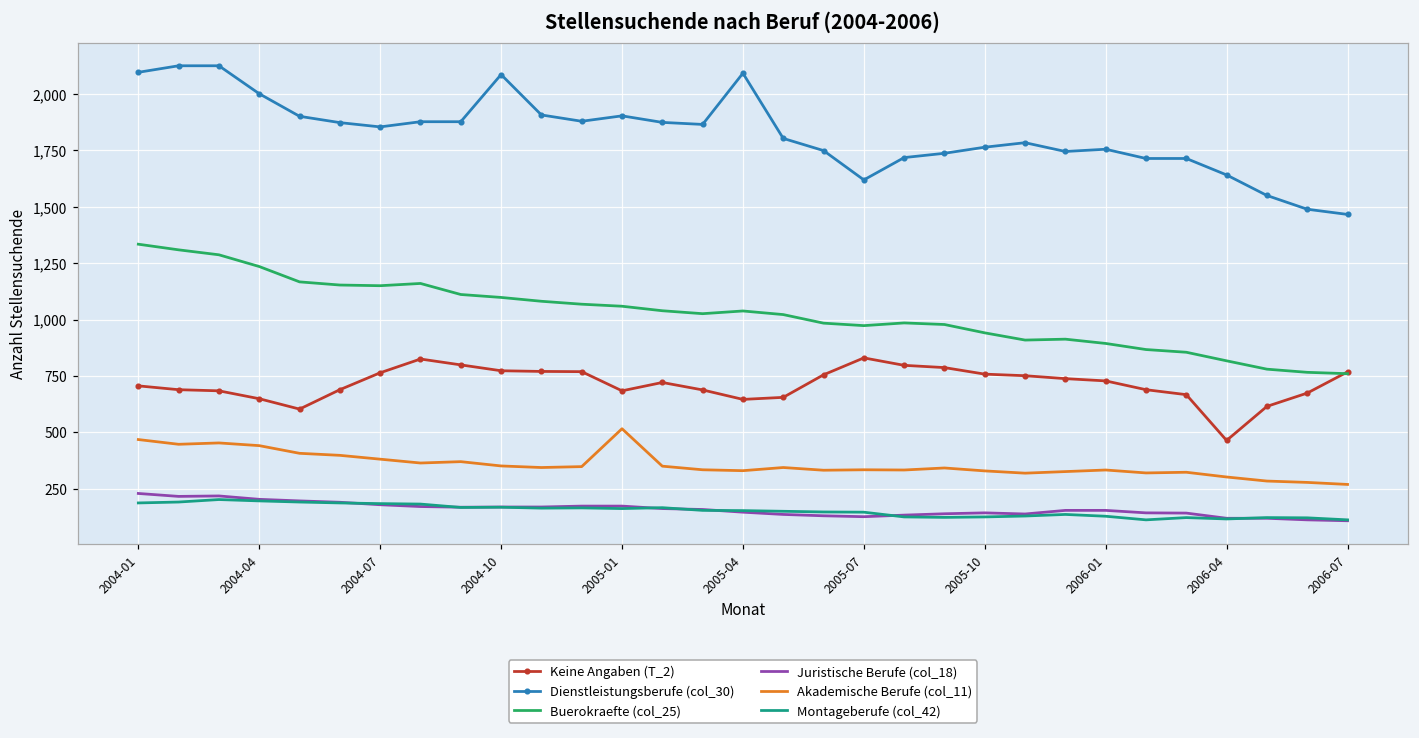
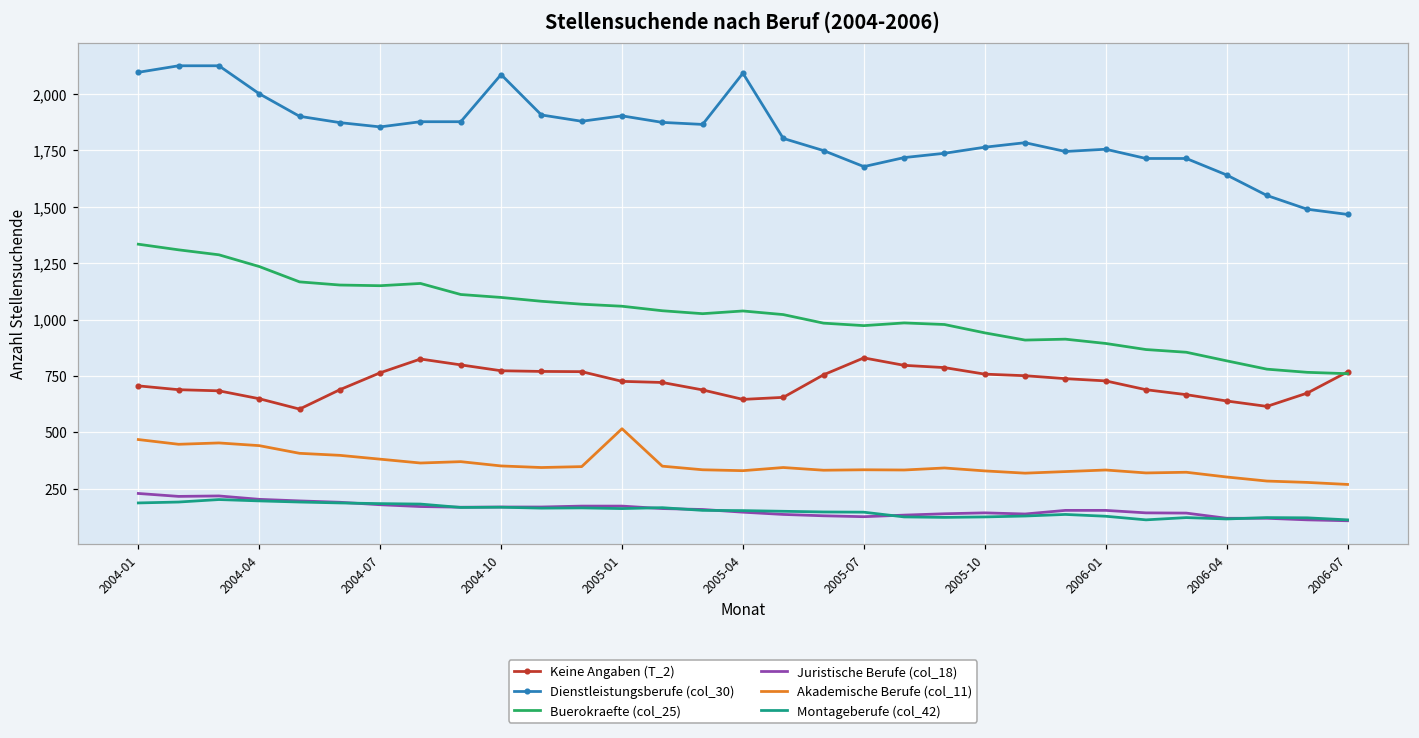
Keine Angaben (T_2), 2005-01: 680 -> 730
Dienstleistungsberufe (col_30), 2005-07: 1,620 -> 1,680
Keine Angaben (T_2), 2006-04: 460 -> 640
